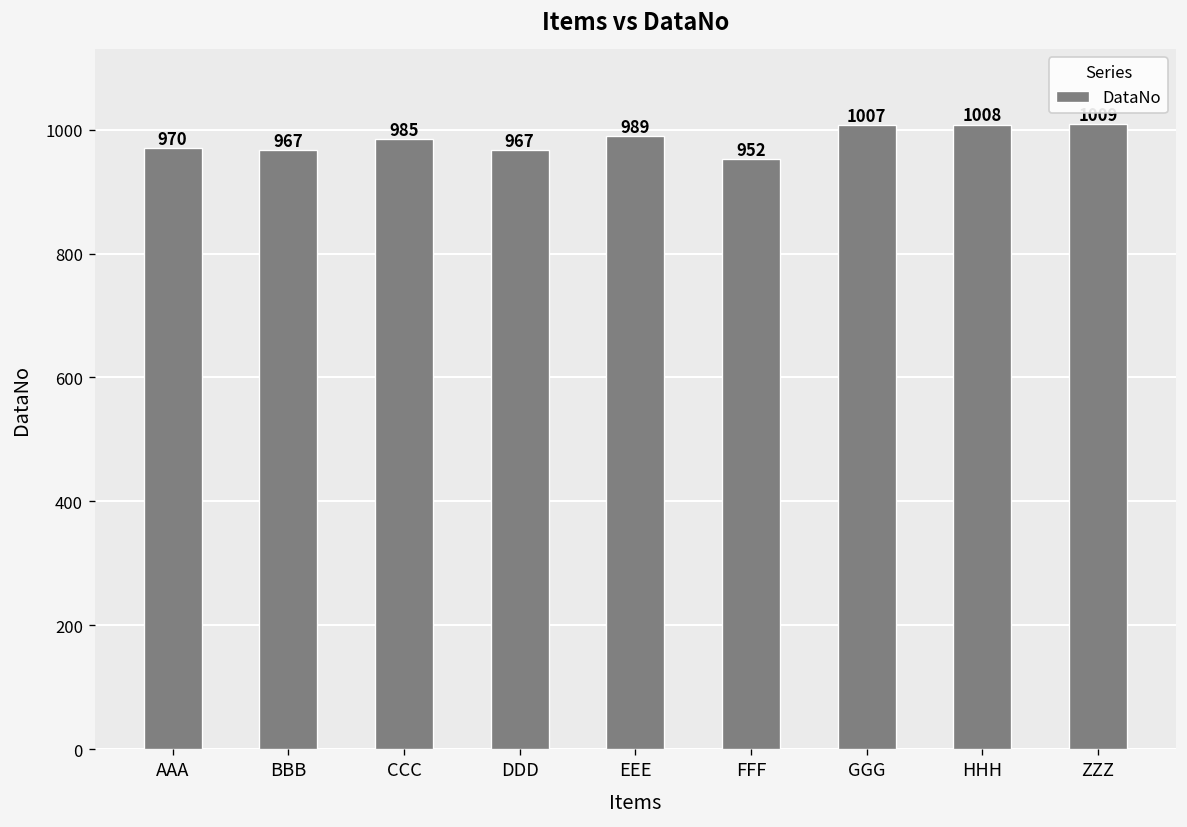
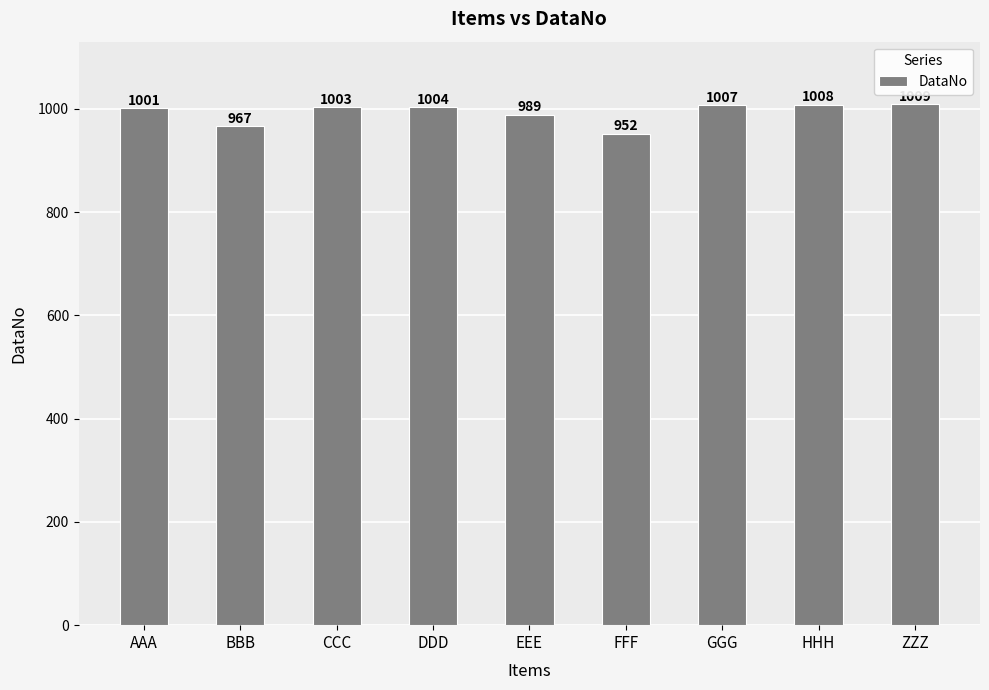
AAA: 970 -> 1001
CCC: 985 -> 1003
DDD: 967 -> 1004
